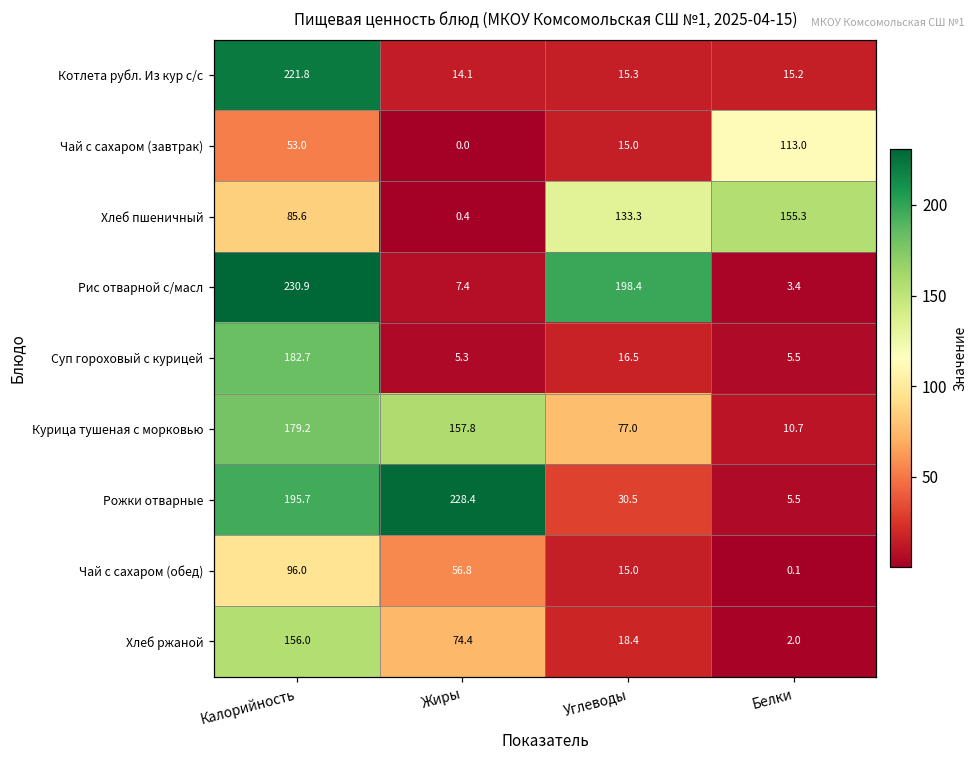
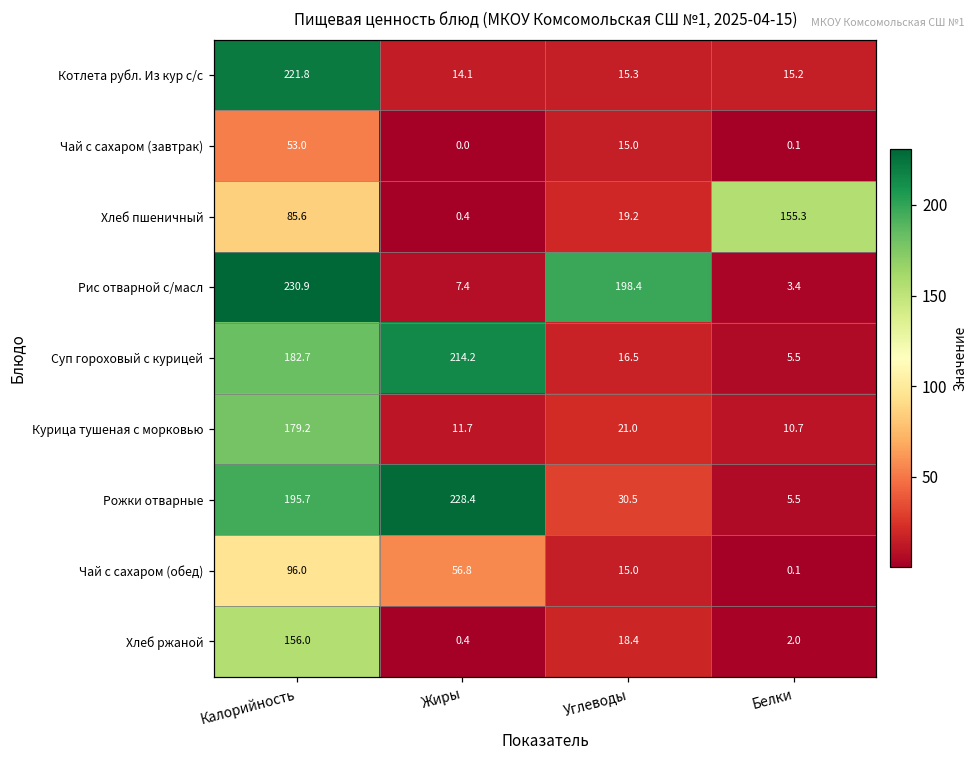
Чай с сахаром (завтрак), Белки: 113.0 -> 0.1
Хлеб пшеничный, Углеводы: 133.3 -> 19.2
Суп гороховый с курицей, Жиры: 5.3 -> 214.2
Курица тушеная с морковью, Жиры: 157.8 -> 11.7
Курица тушеная с морковью, Углеводы: 77.0 -> 21.0
Хлеб ржаной, Жиры: 74.4 -> 0.4
